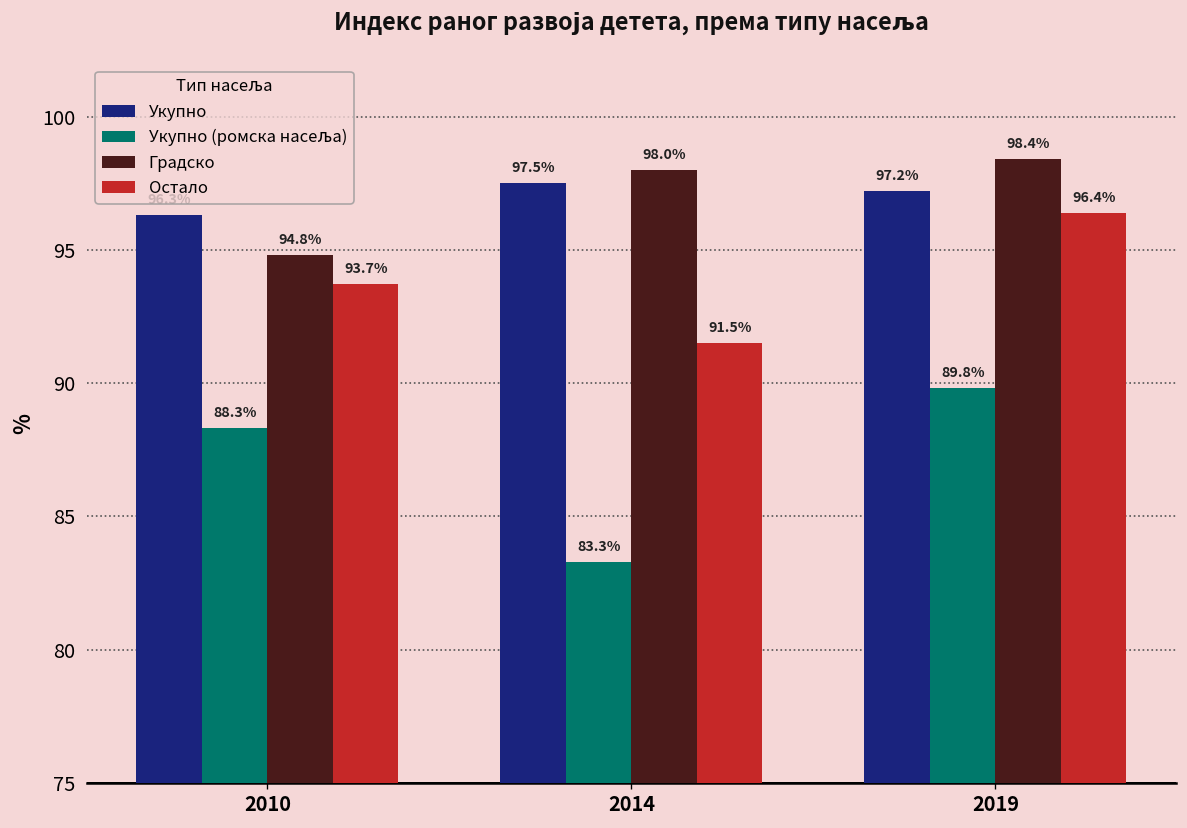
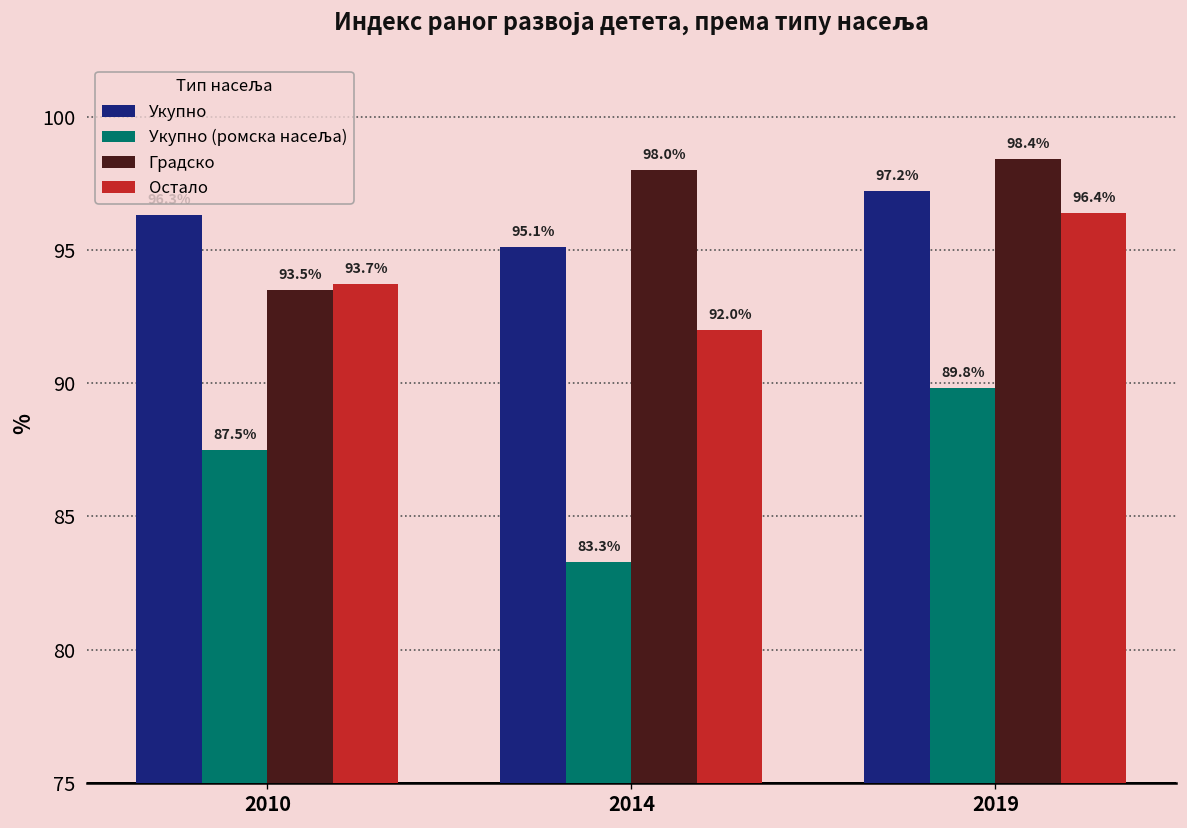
Укупно (ромска насеља), 2010: 88.3% -> 87.5%
Градско, 2010: 94.8% -> 93.5%
Укупно, 2014: 97.5% -> 95.1%
Остало, 2014: 91.5% -> 92.0%
